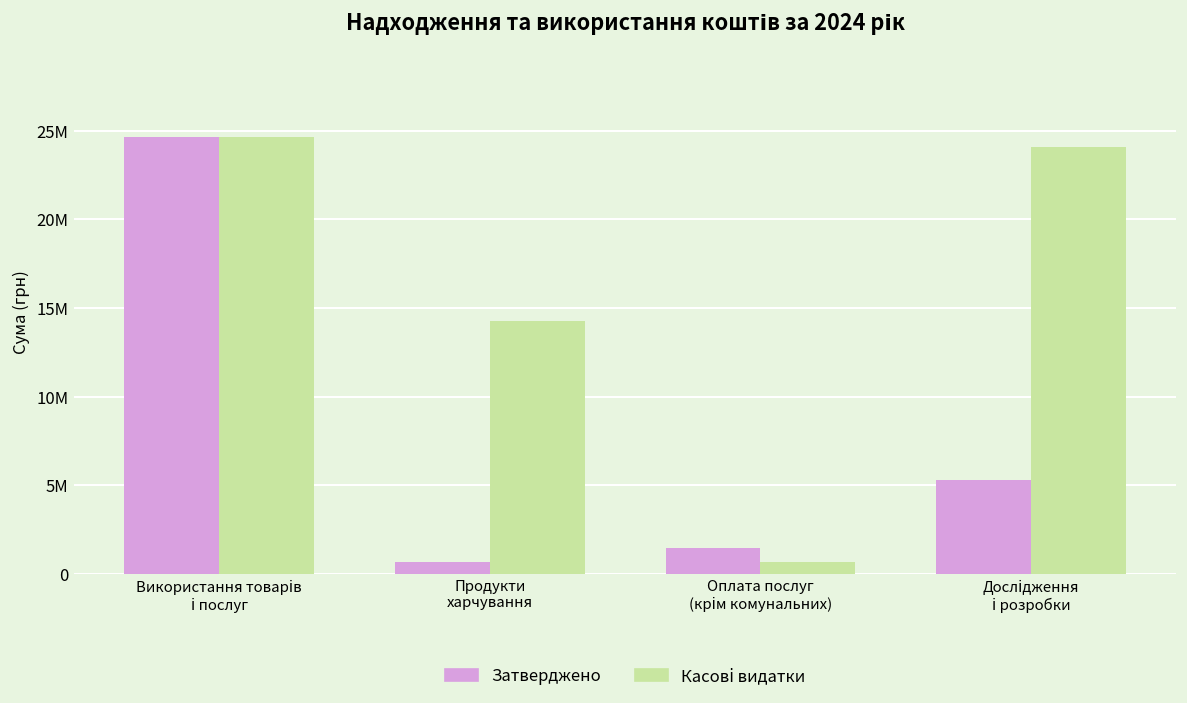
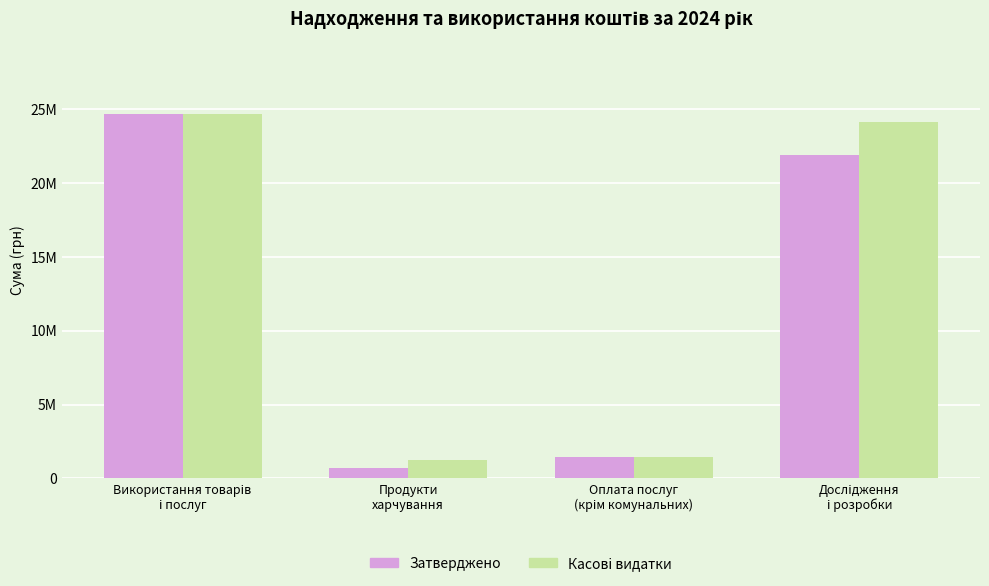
Касові видатки, Продукти харчування: 14300000 -> 1300000
Касові видатки, Оплата послуг (крім комунальних): 700000 -> 1500000
Затверджено, Дослідження і розробки: 5300000 -> 21900000
